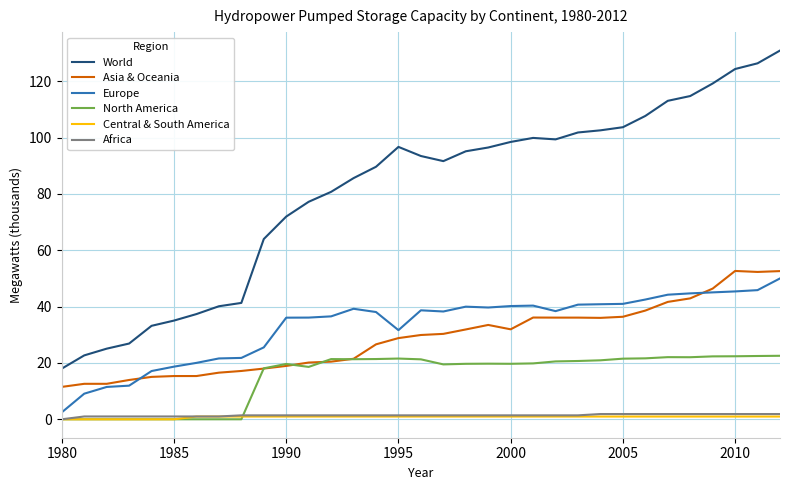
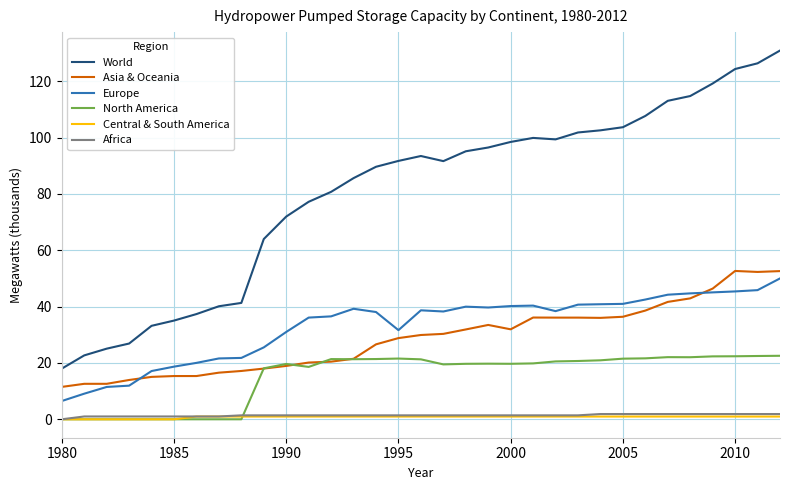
Europe, 1980: 2 -> 6
Europe, 1990: 36 -> 31
World, 1995: 97 -> 92
